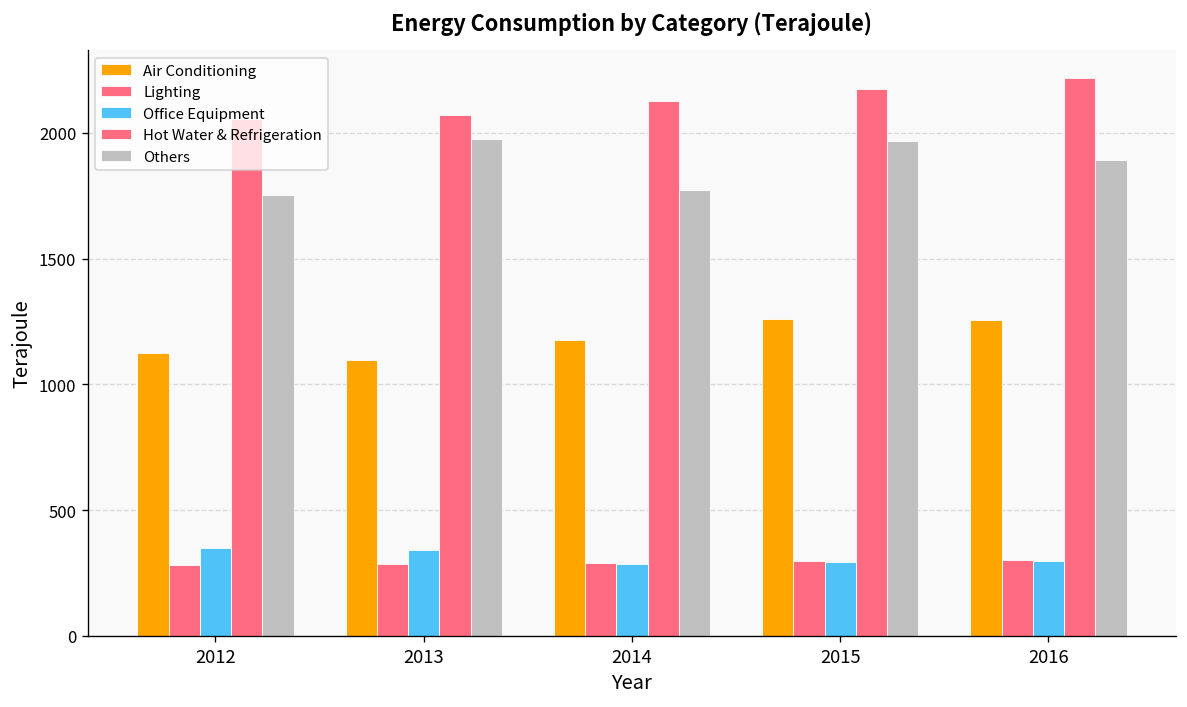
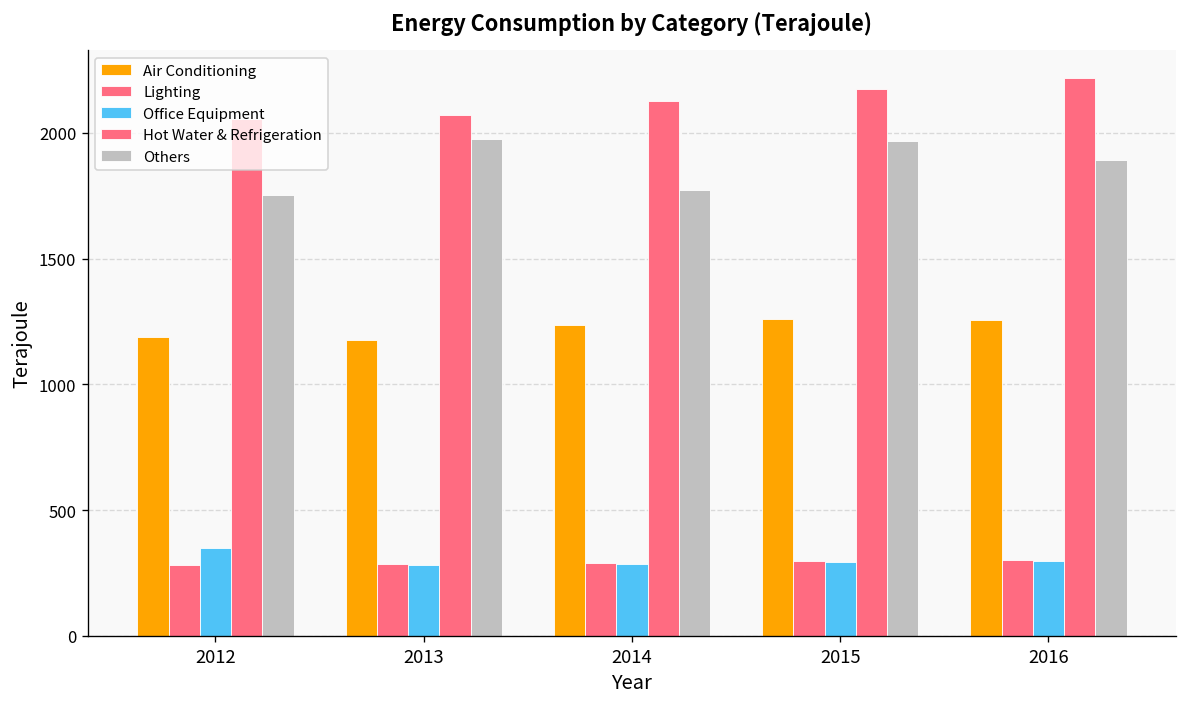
Air Conditioning, 2012: 1130 -> 1190
Air Conditioning, 2013: 1100 -> 1180
Office Equipment, 2013: 340 -> 280
Air Conditioning, 2014: 1180 -> 1240
